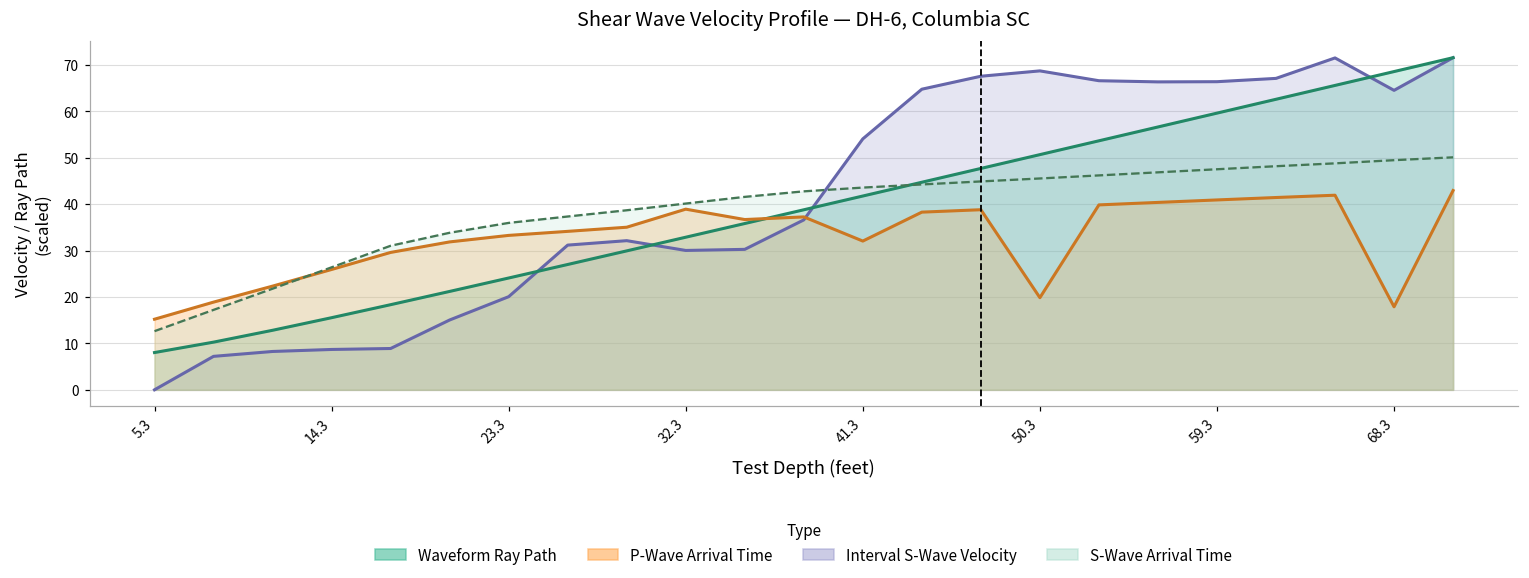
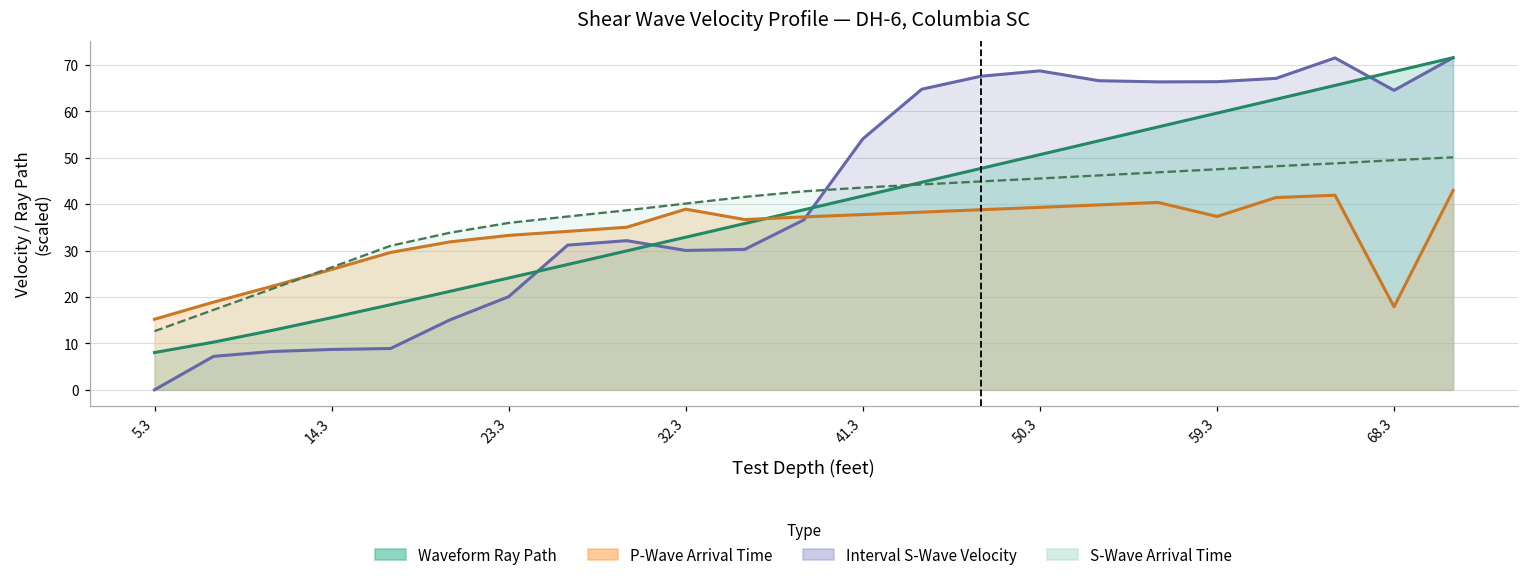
P-Wave Arrival Time, 41.3: 32 -> 38
P-Wave Arrival Time, 50.3: 20 -> 39
P-Wave Arrival Time, 59.3: 41 -> 37
